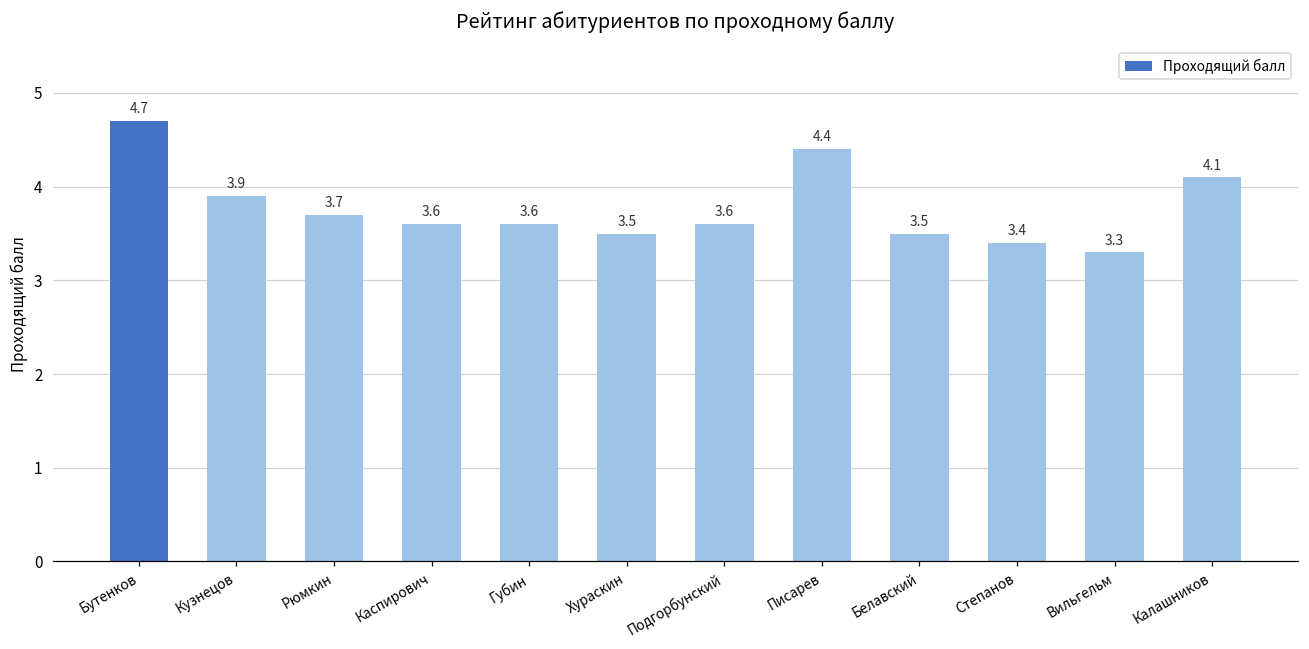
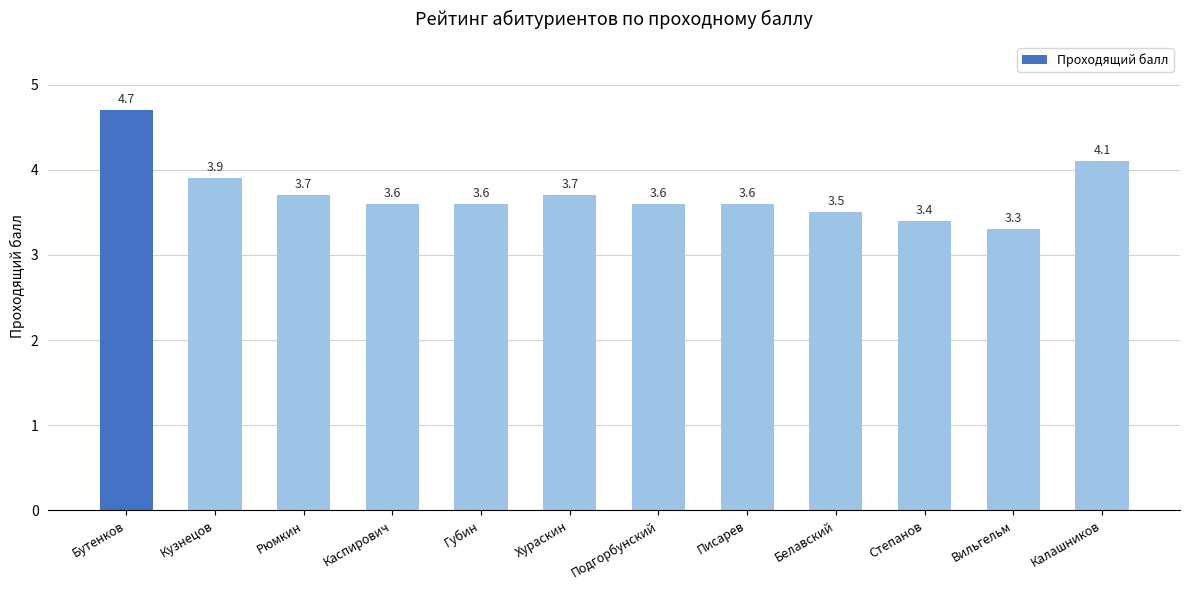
Хураскин: 3.5 -> 3.7
Писарев: 4.4 -> 3.6
